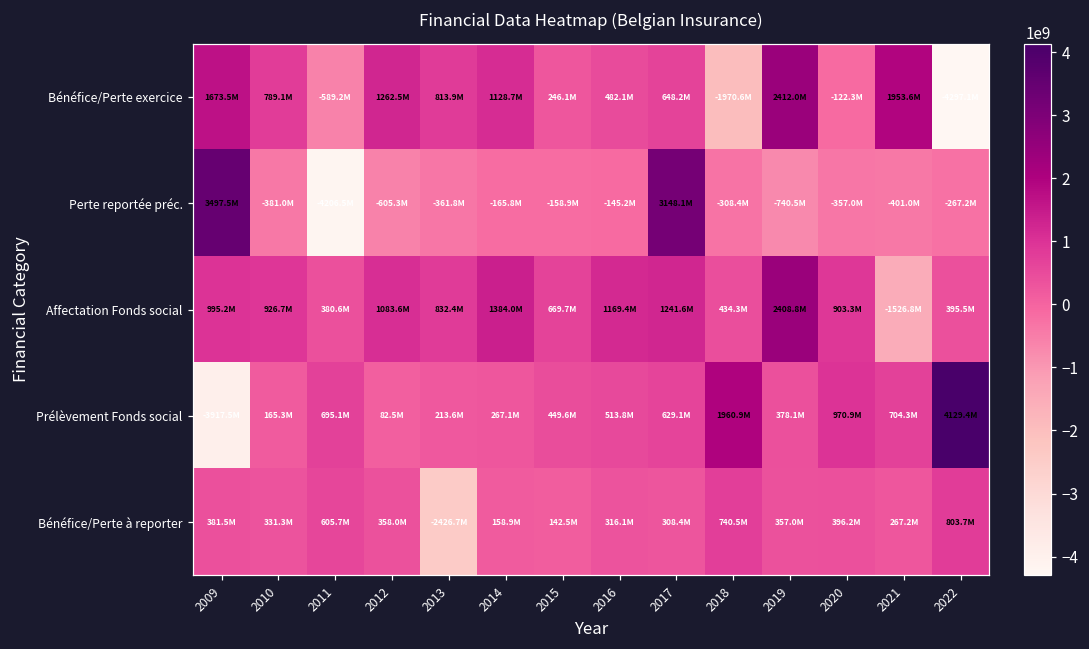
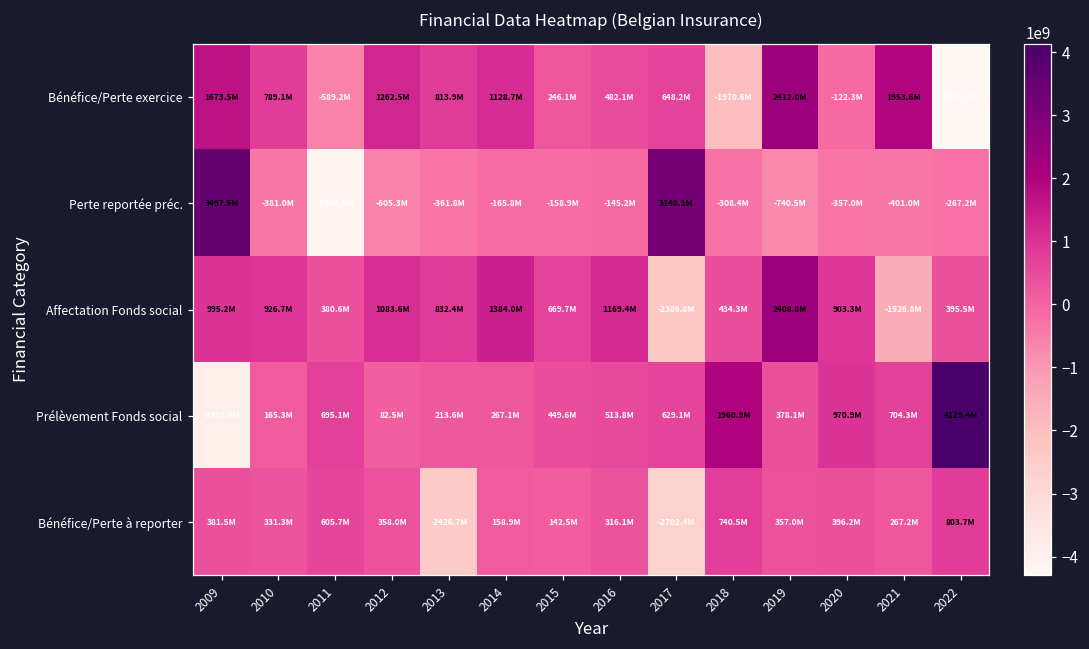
Affectation Fonds social, 2017: 1241.6M -> -2386.8M
Bénéfice/Perte à reporter, 2017: 308.4M -> -2702.4M
